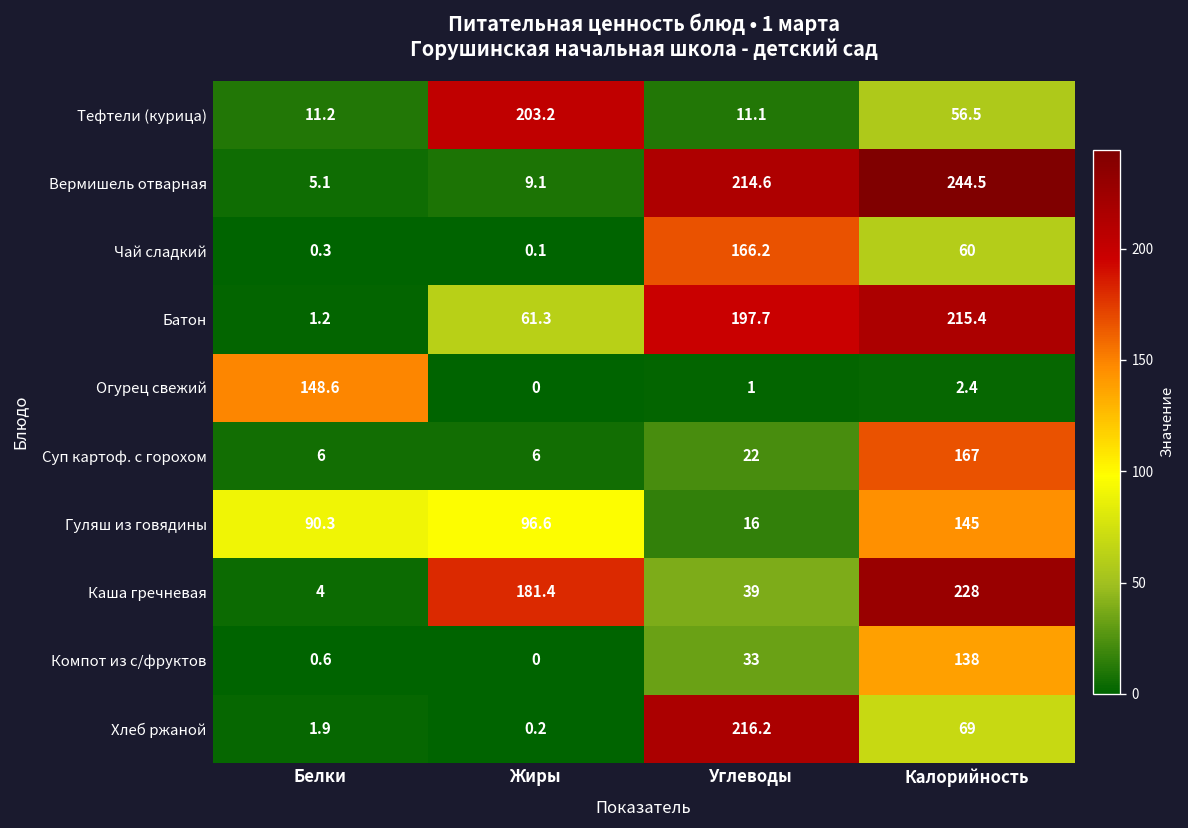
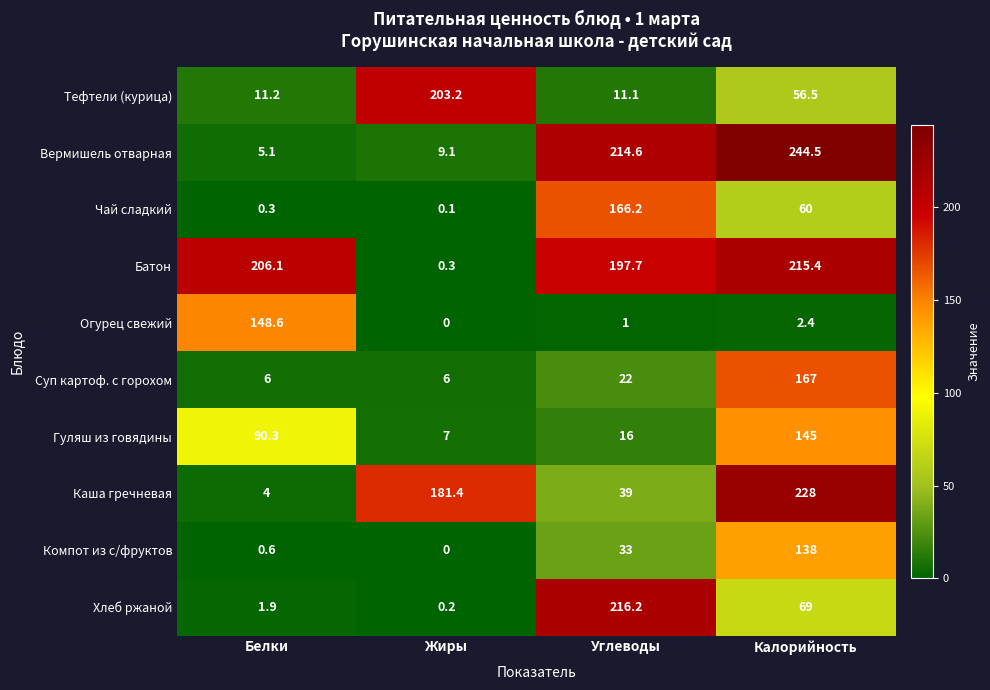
Батон, Белки: 1.2 -> 206.1
Батон, Жиры: 61.3 -> 0.3
Гуляш из говядины, Жиры: 96.6 -> 7
